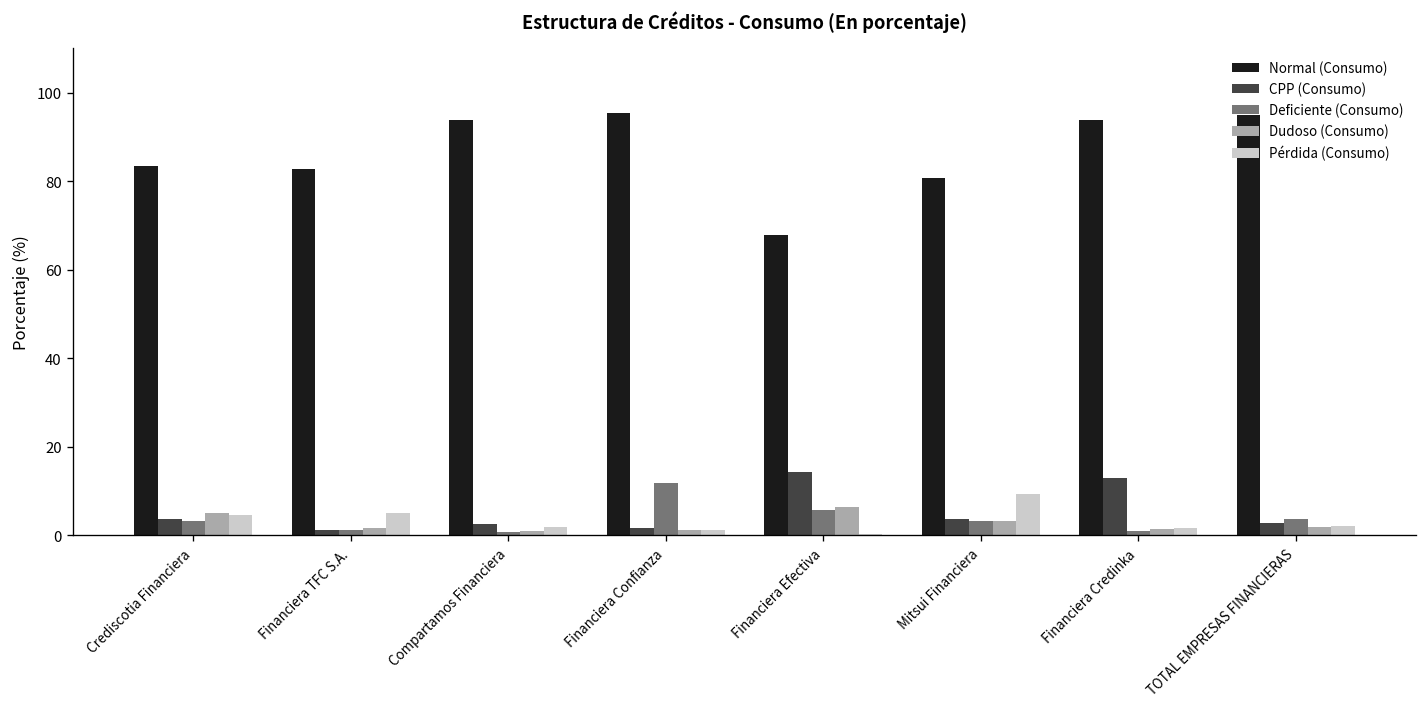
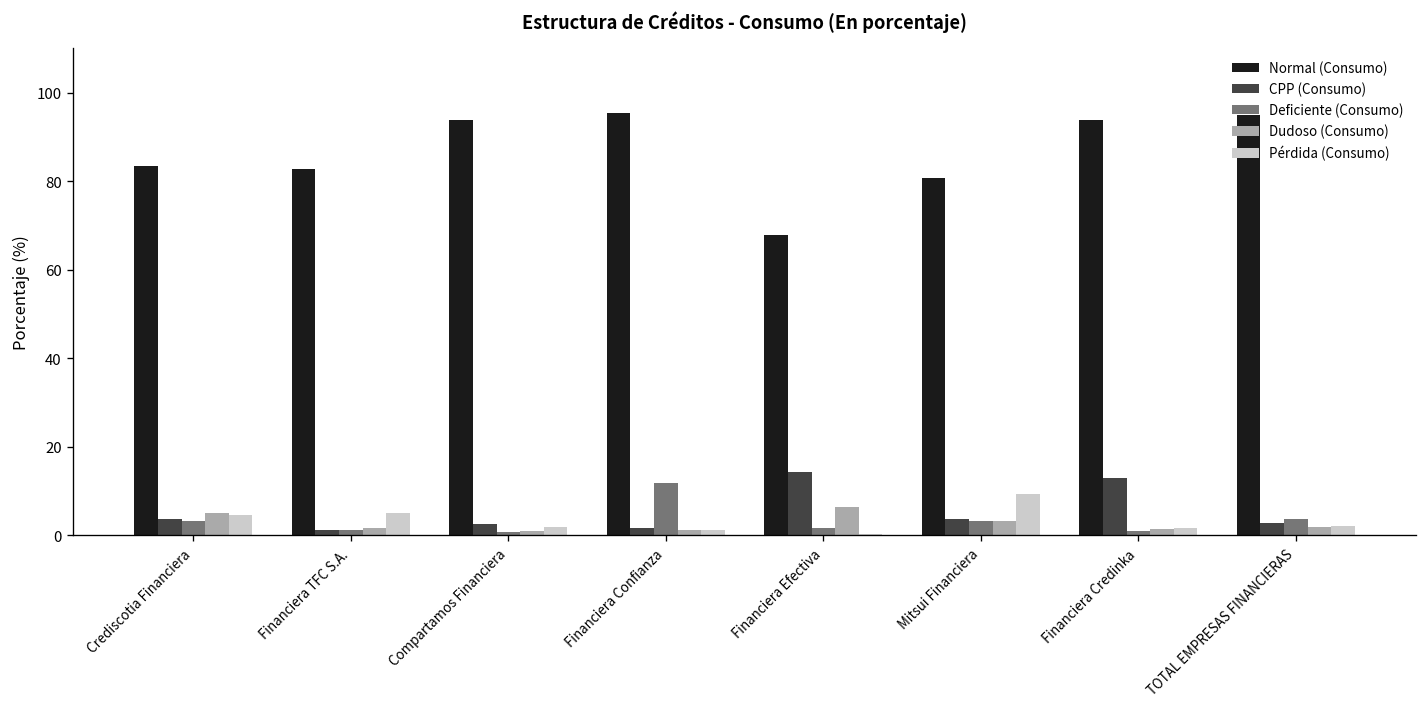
Deficiente (Consumo), Financiera Efectiva: 6 -> 2
